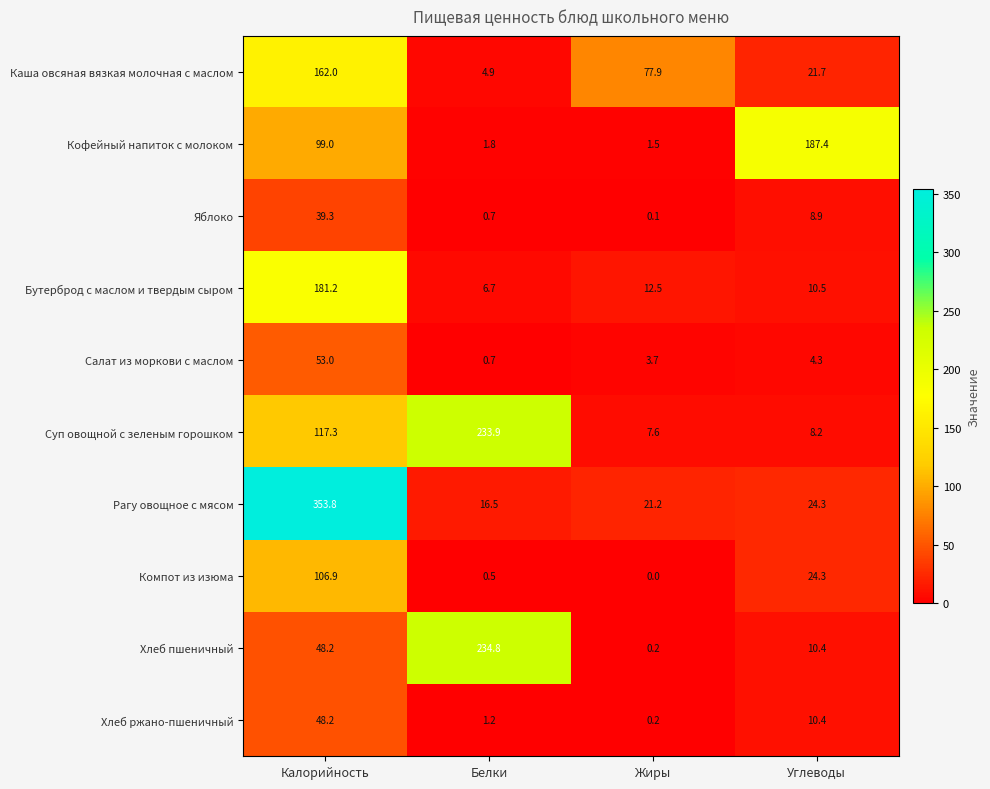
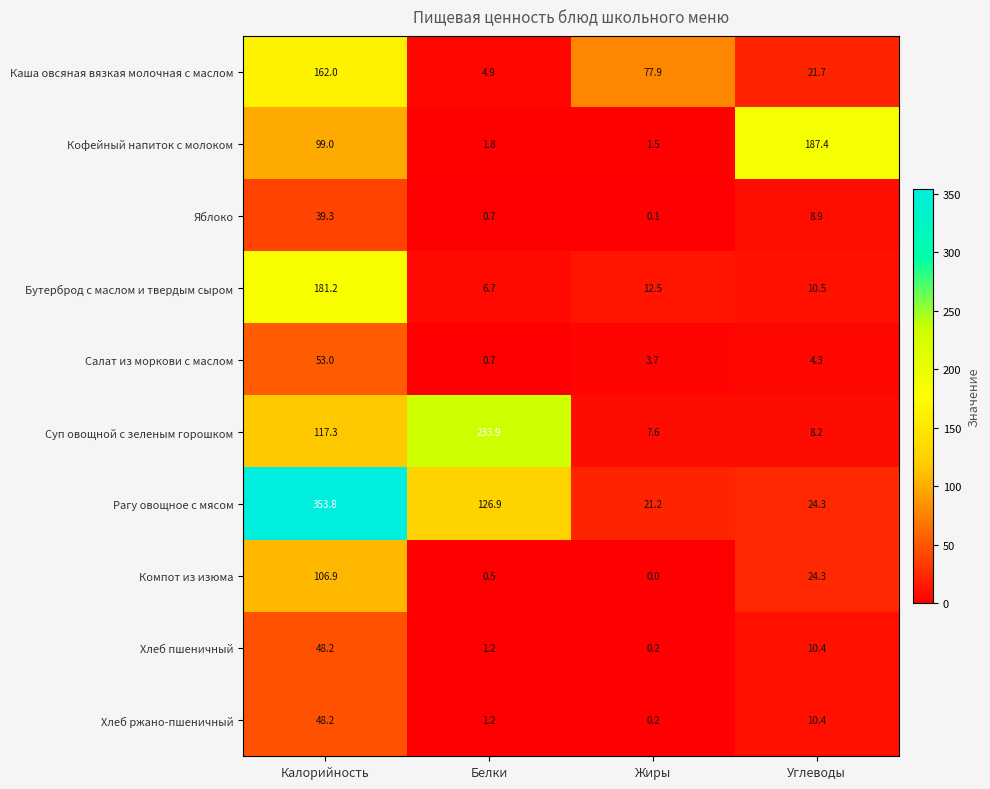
Рагу овощное с мясом, Белки: 16.5 -> 126.9
Хлеб пшеничный, Белки: 234.8 -> 1.2
